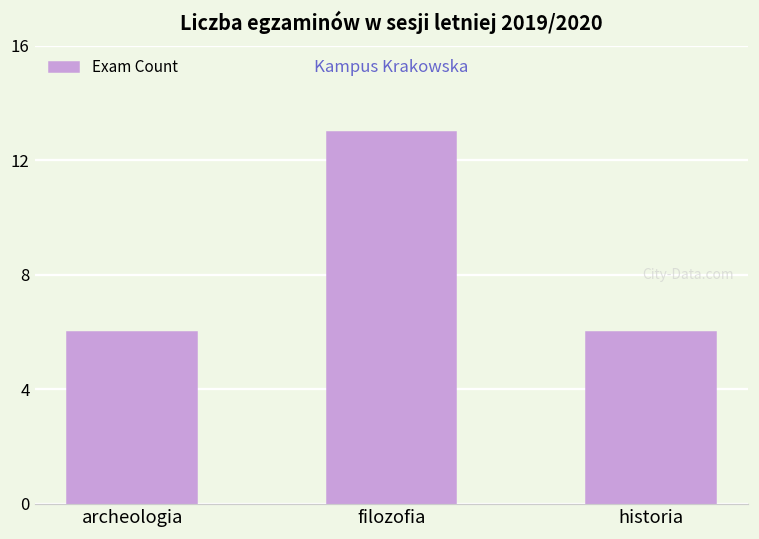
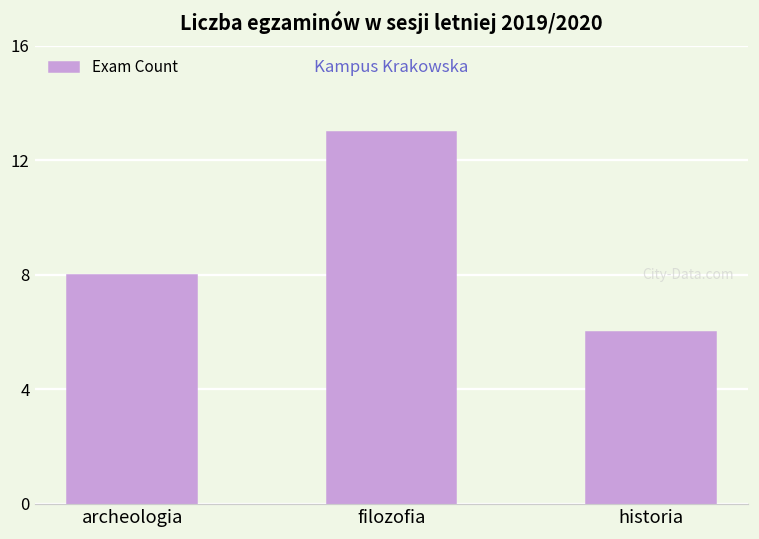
archeologia: 6 -> 8
